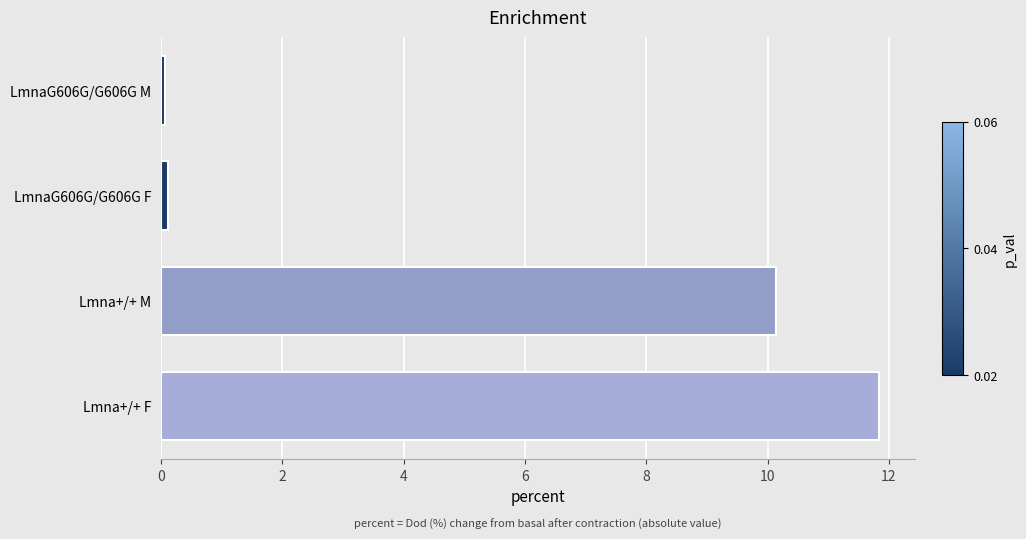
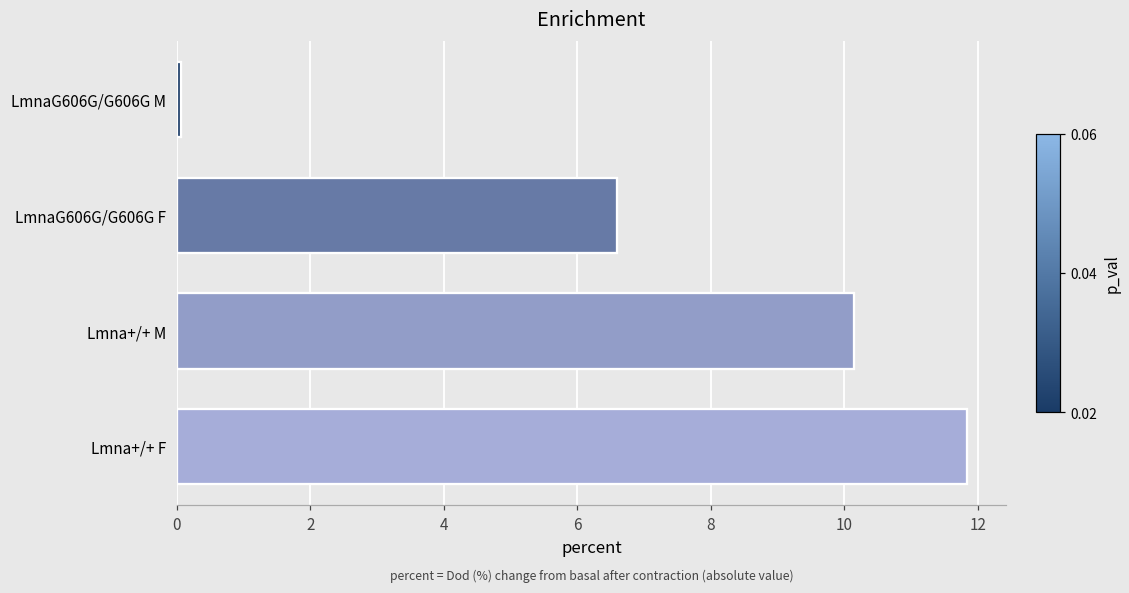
LmnaG606G/G606G F: 0.1 -> 6.6
